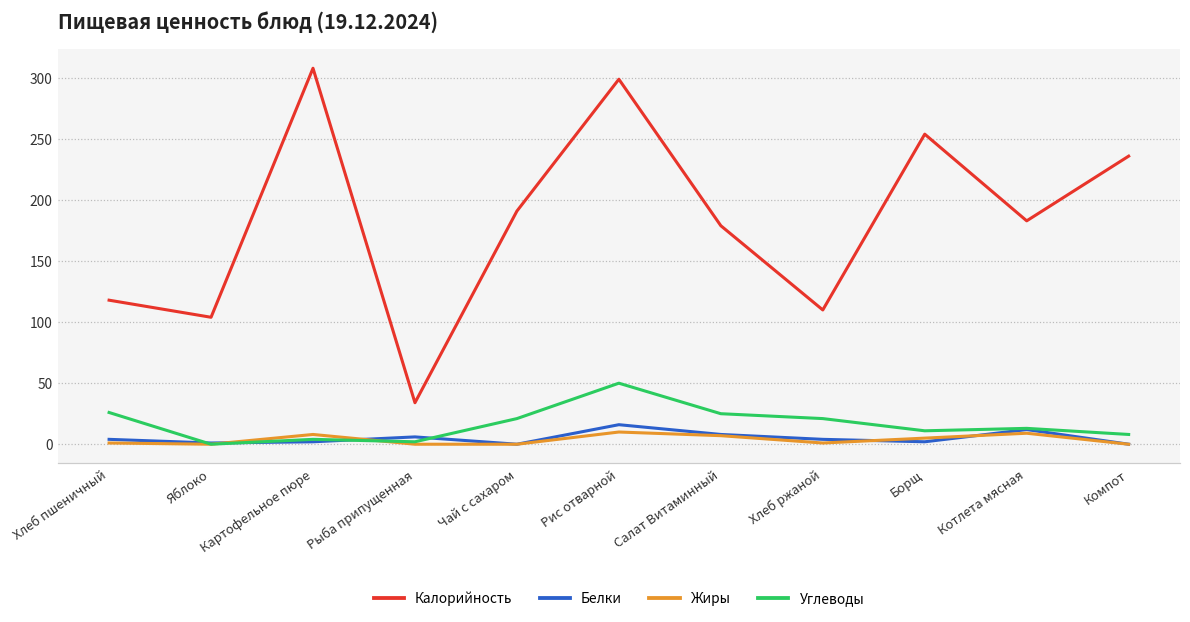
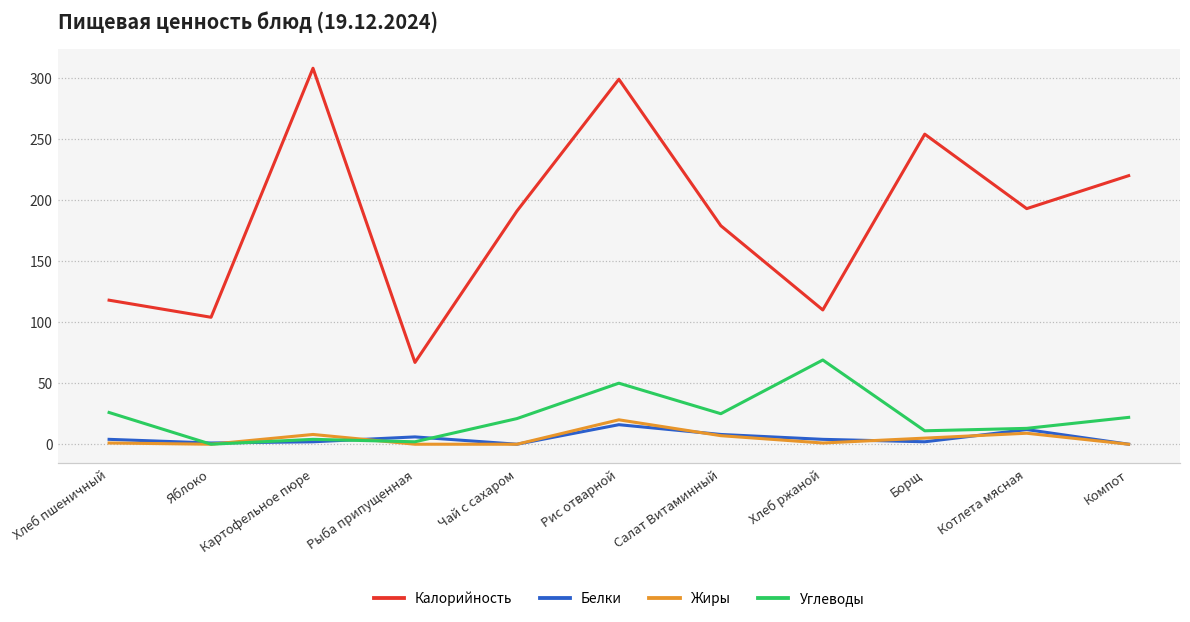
Калорийность, Рыба припущенная: 34 -> 67
Жиры, Рис отварной: 10 -> 20
Углеводы, Хлеб ржаной: 21 -> 69
Калорийность, Котлета мясная: 183 -> 193
Калорийность, Компот: 236 -> 220
Углеводы, Компот: 8 -> 22
